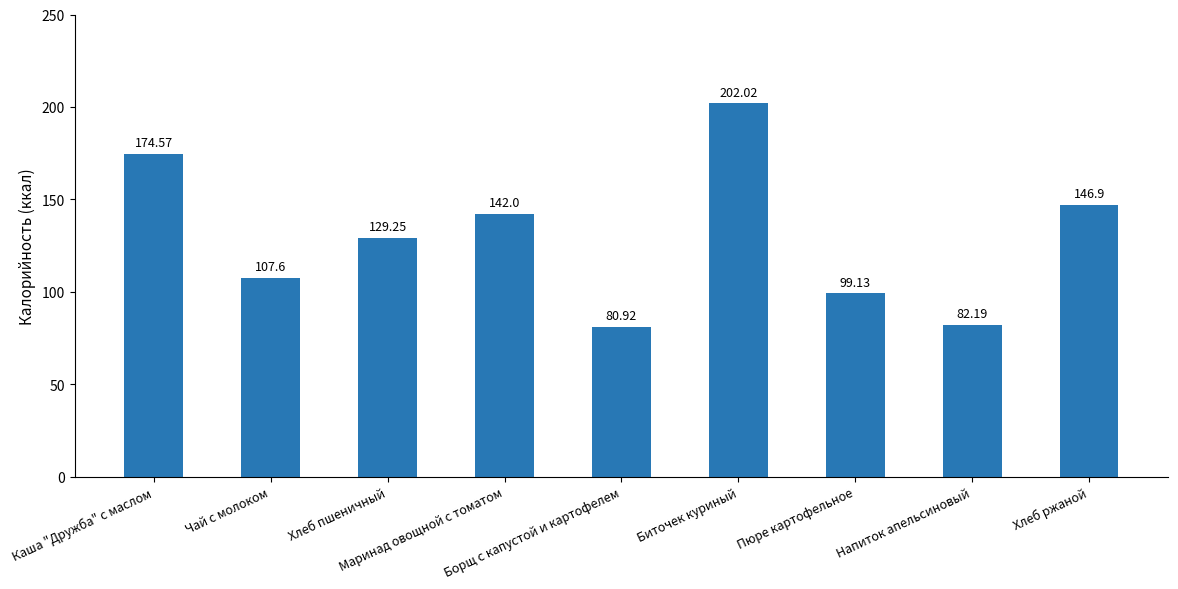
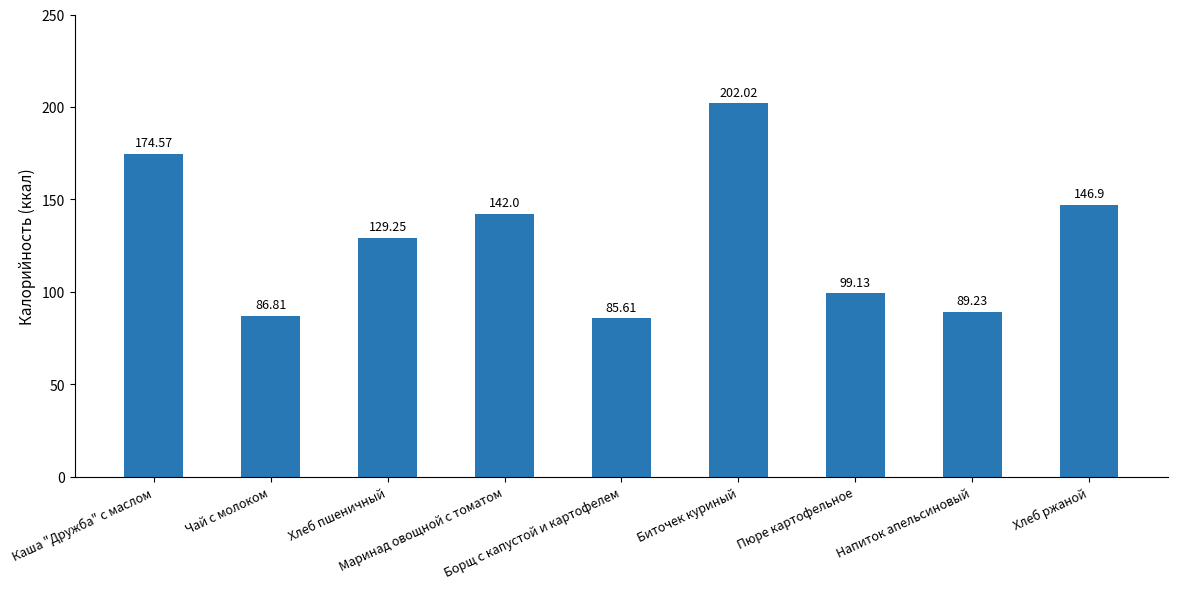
Чай с молоком: 107.6 -> 86.81
Борщ с капустой и картофелем: 80.92 -> 85.61
Напиток апельсиновый: 82.19 -> 89.23
